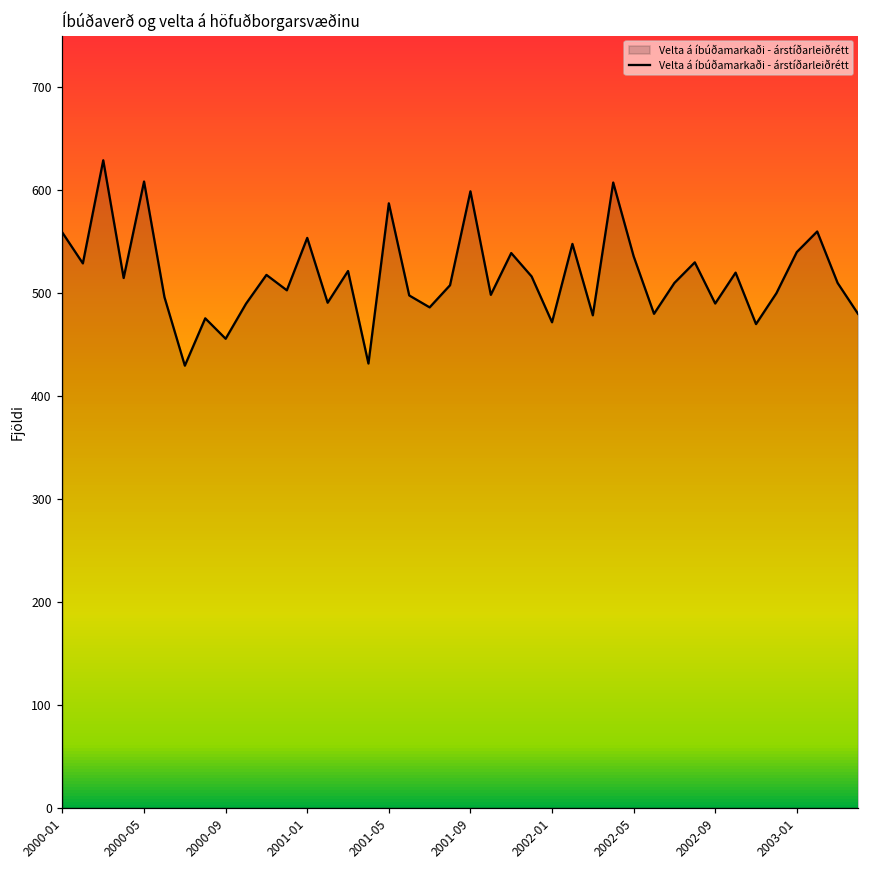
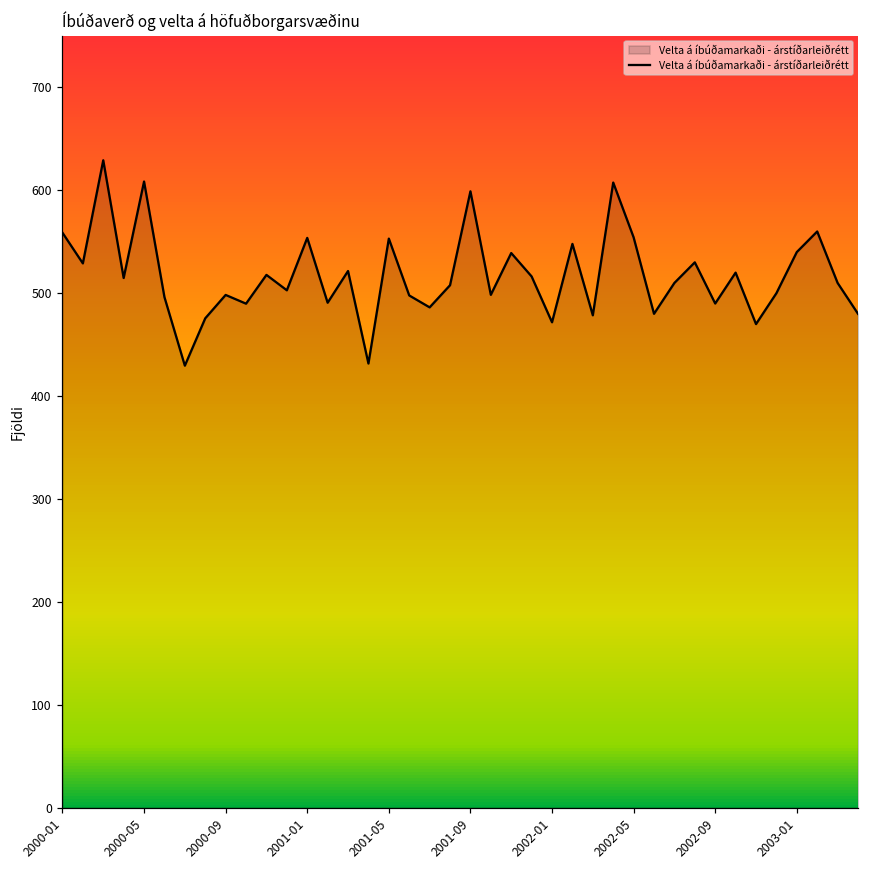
2000-09: 460 -> 500
2001-05: 590 -> 550
2002-05: 540 -> 550
